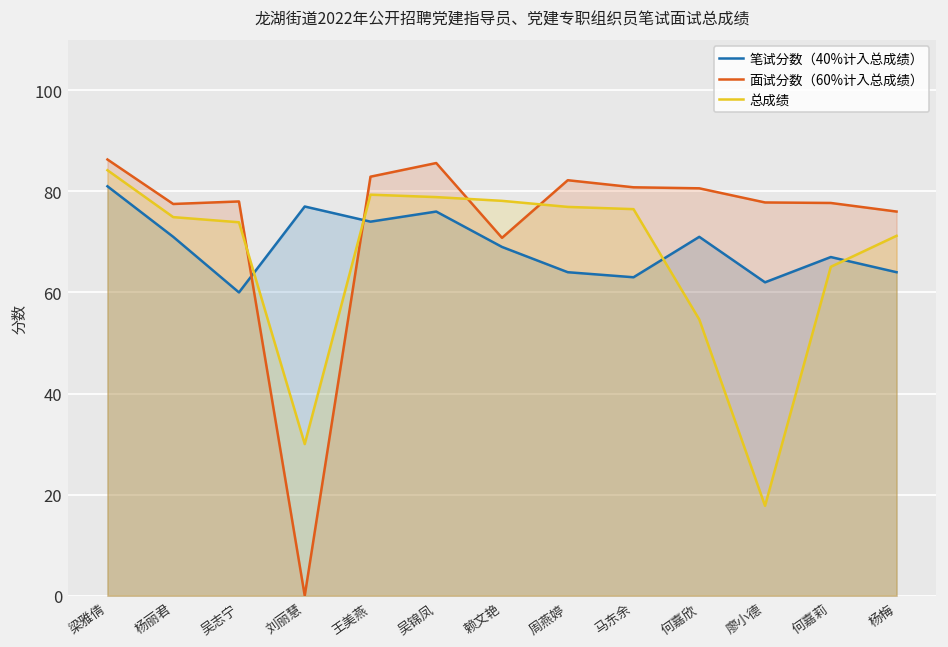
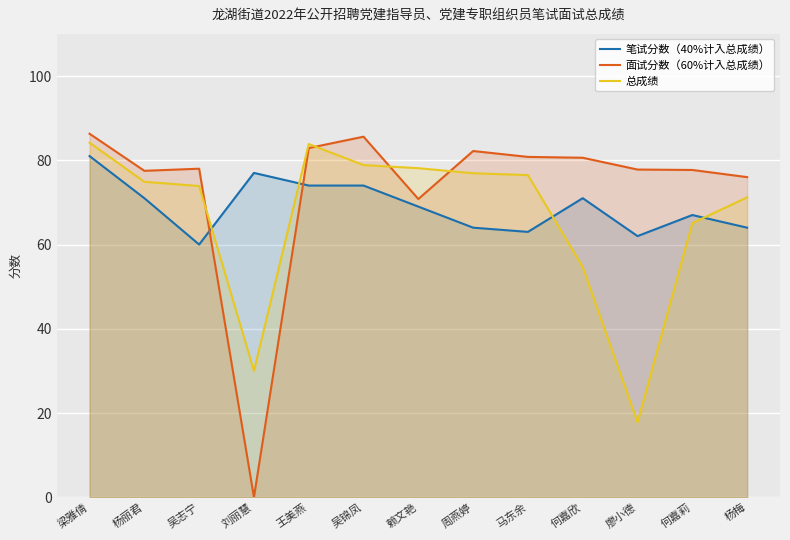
总成绩, 王美燕: 79 -> 84
笔试分数（40%计入总成绩）, 吴锦凤: 76 -> 74
